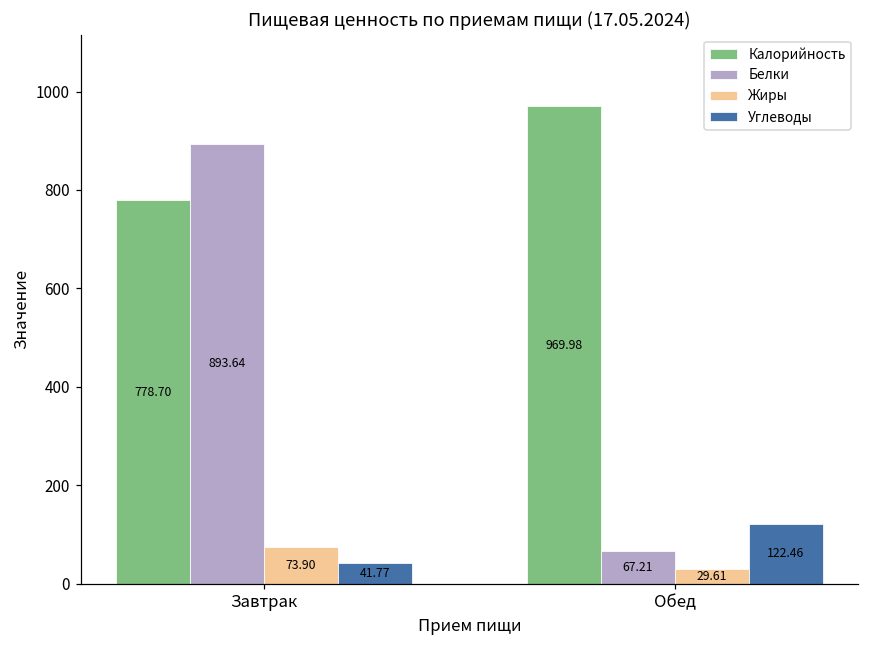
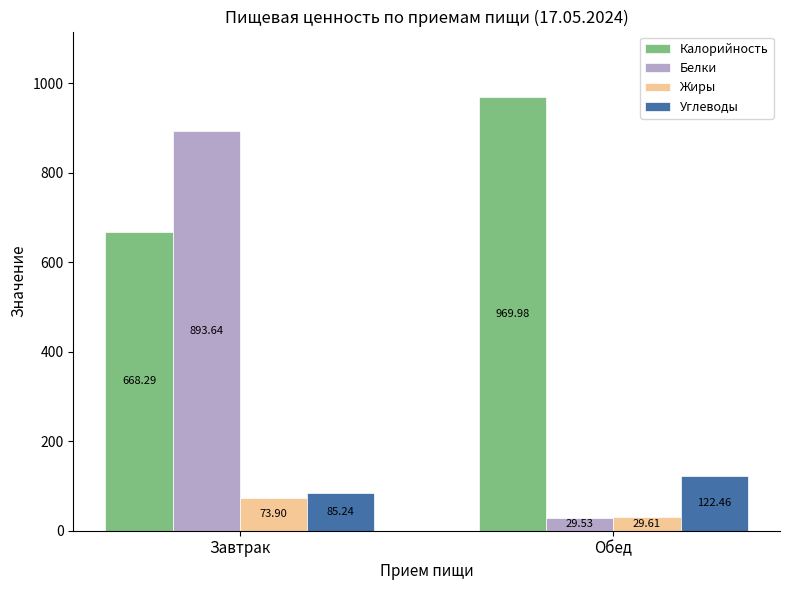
Калорийность, Завтрак: 778.70 -> 668.29
Углеводы, Завтрак: 41.77 -> 85.24
Белки, Обед: 67.21 -> 29.53
